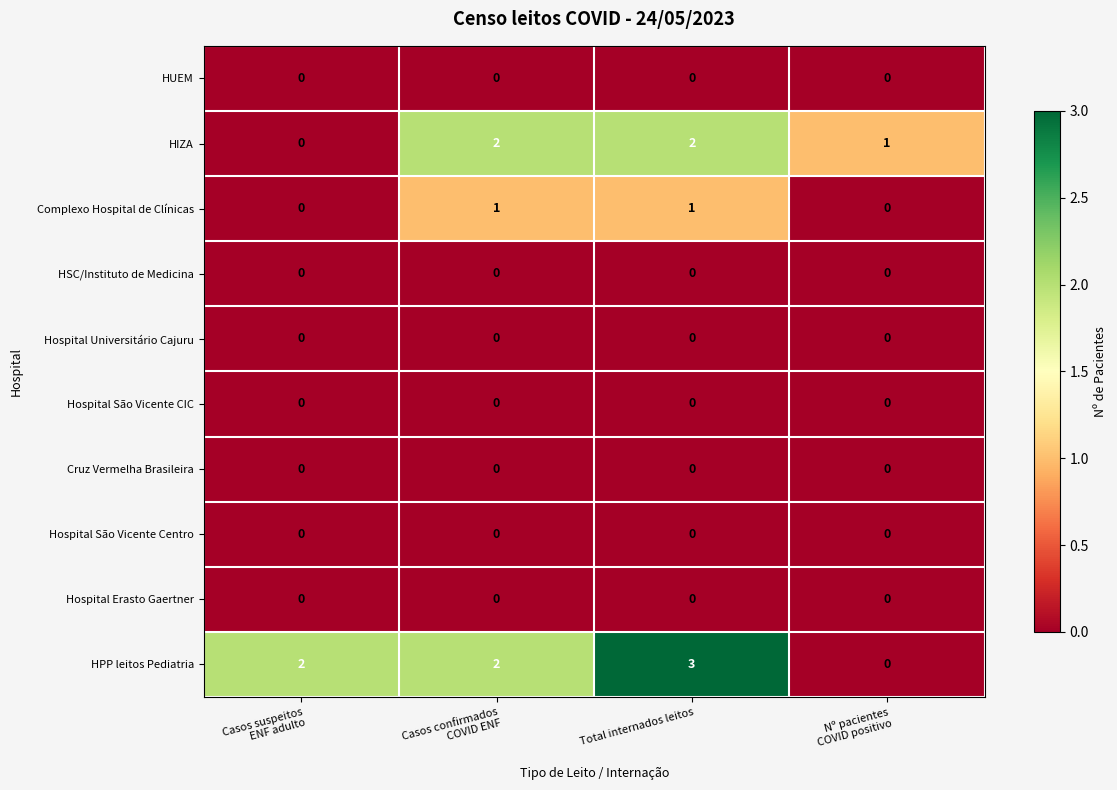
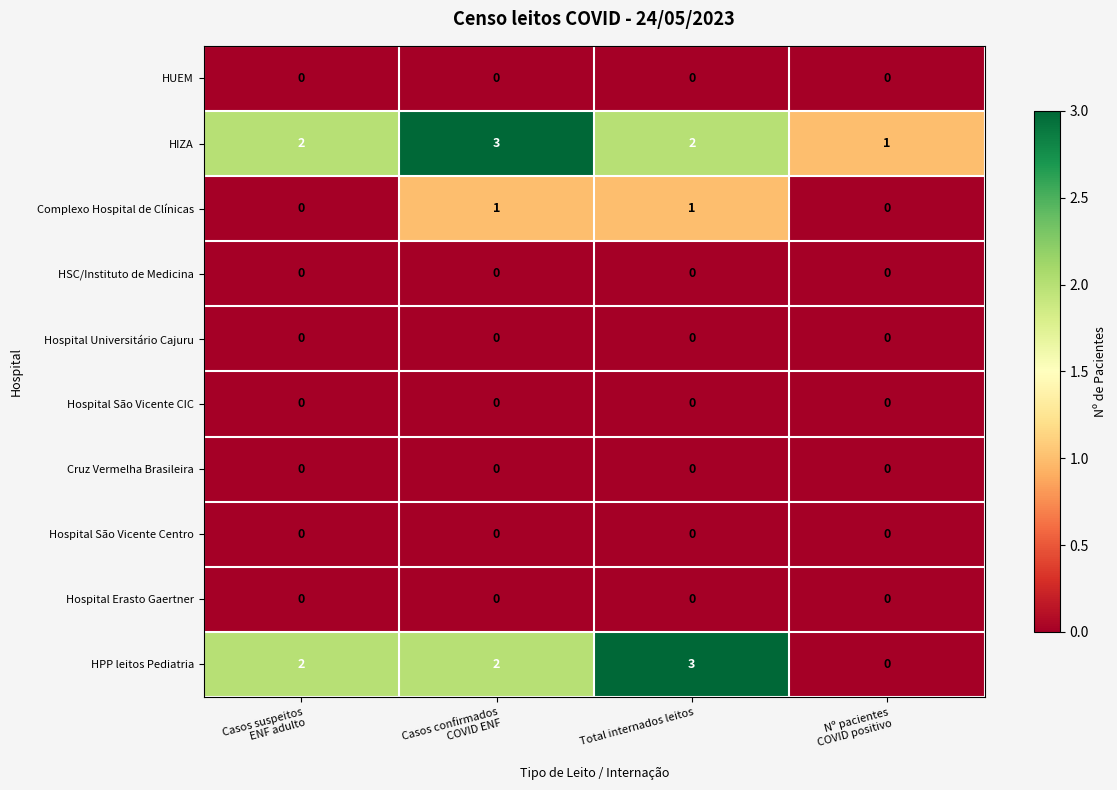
HIZA, Casos suspeitos ENF adulto: 0 -> 2
HIZA, Casos confirmados COVID ENF: 2 -> 3
